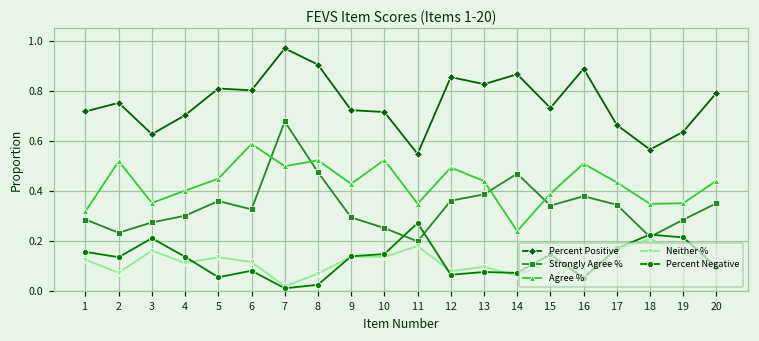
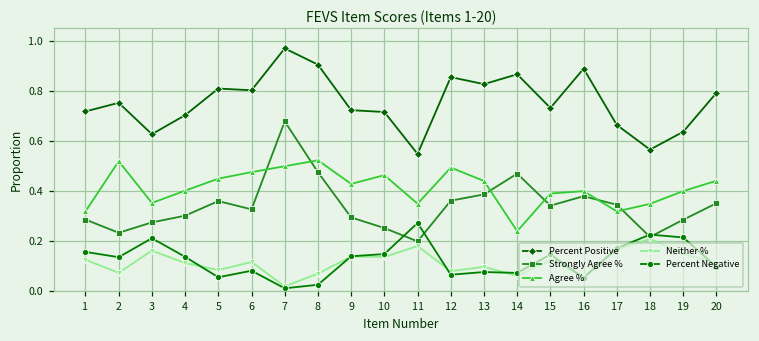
Neither %, 5: 0.14 -> 0.08
Agree %, 6: 0.59 -> 0.48
Agree %, 10: 0.52 -> 0.46
Agree %, 16: 0.51 -> 0.40
Agree %, 17: 0.43 -> 0.32
Agree %, 19: 0.35 -> 0.40
